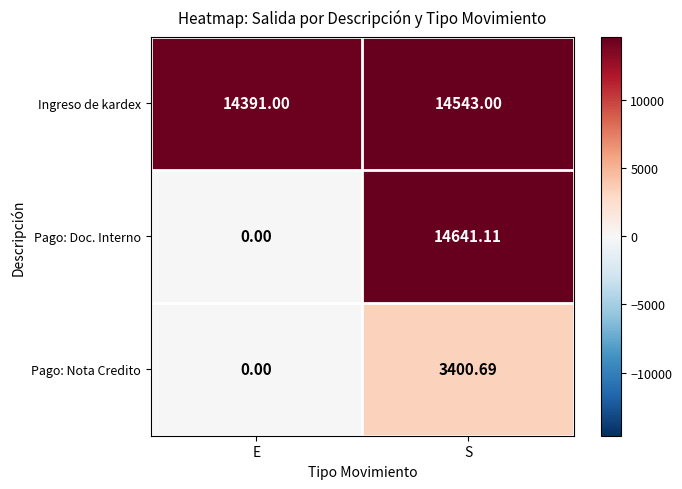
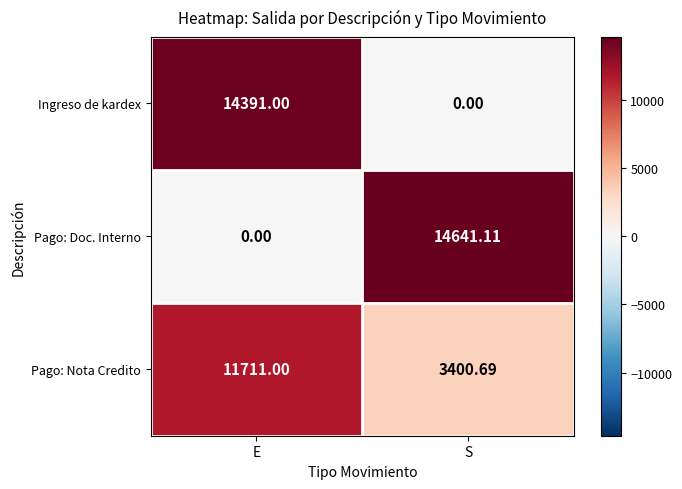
Ingreso de kardex, S: 14543.00 -> 0.00
Pago: Nota Credito, E: 0.00 -> 11711.00
